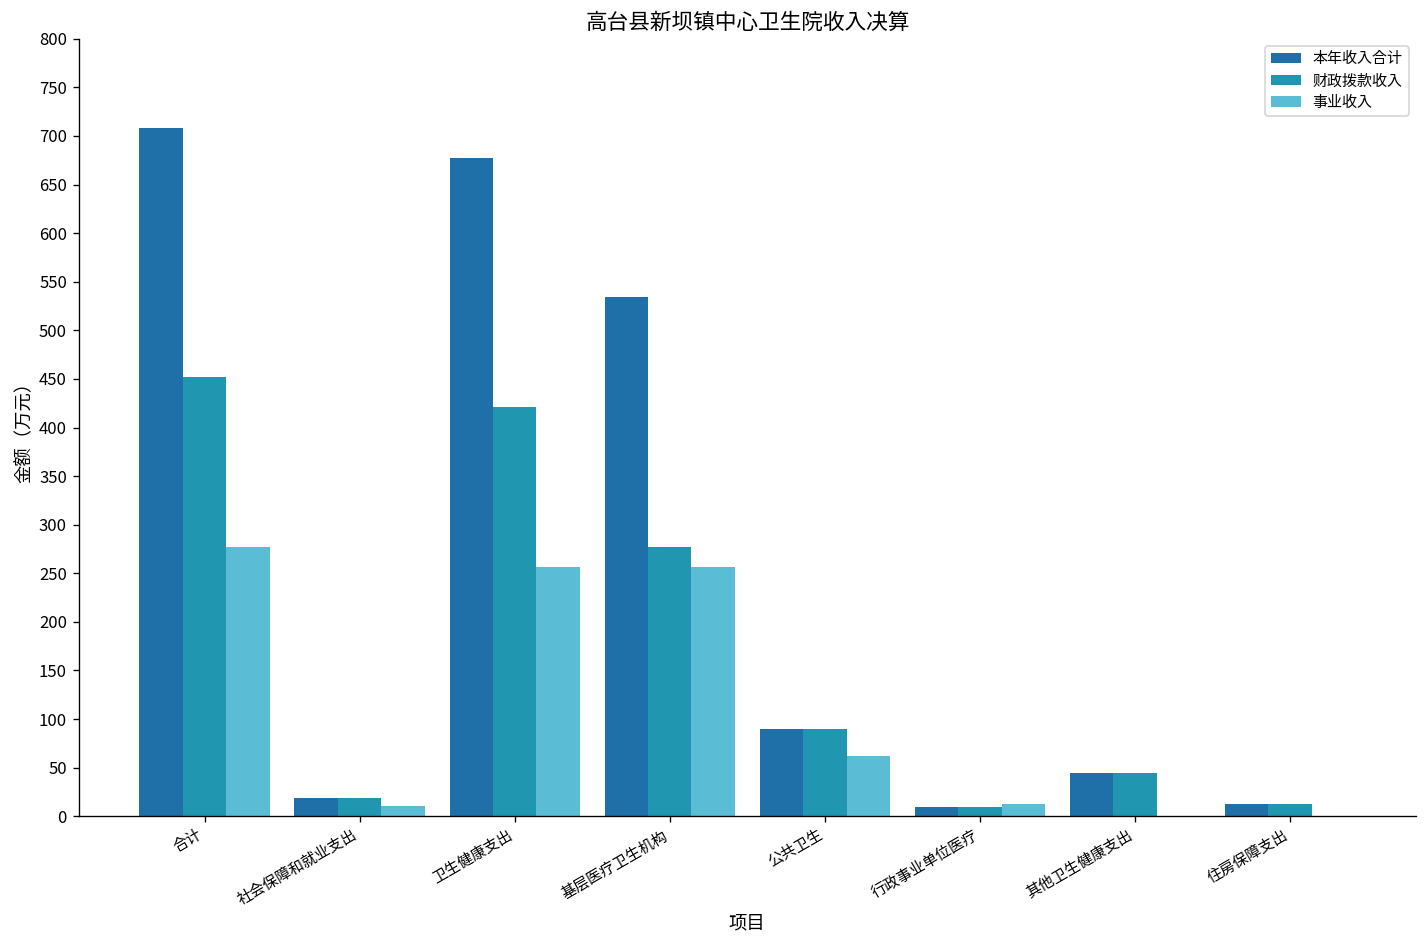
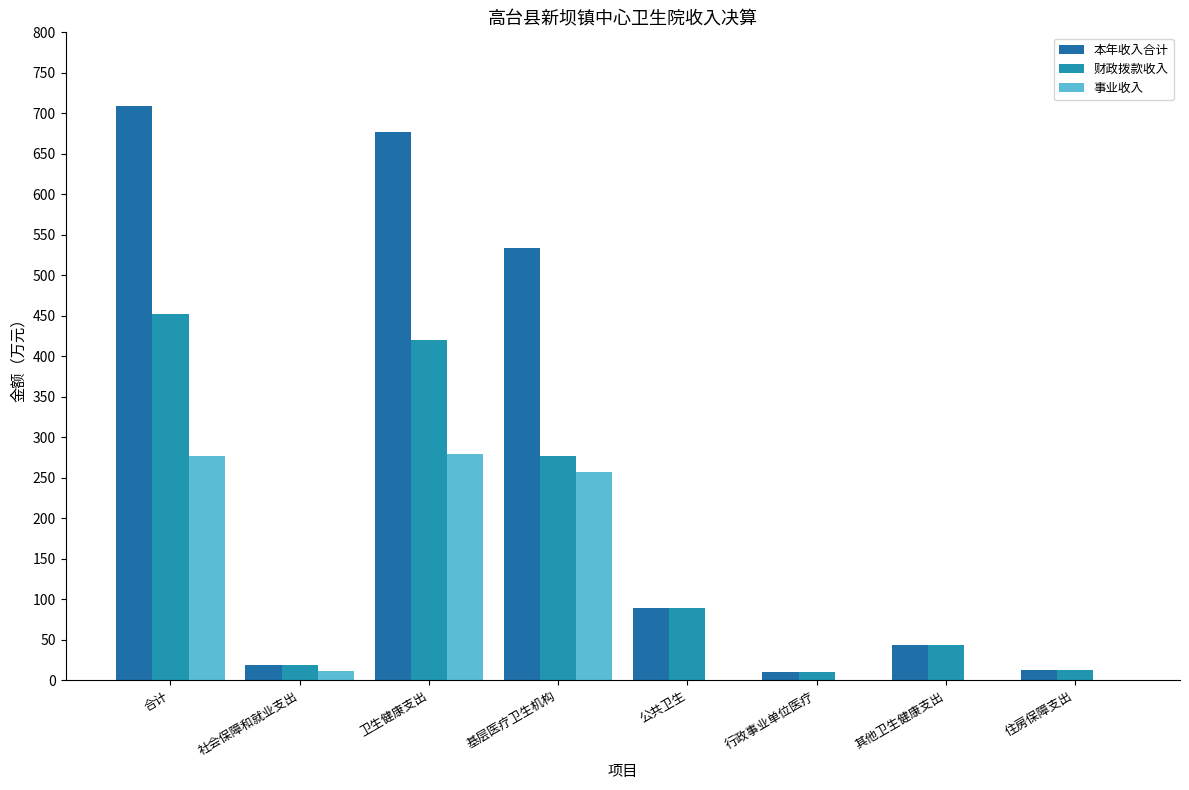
事业收入, 卫生健康支出: 260 -> 280
事业收入, 公共卫生: 60 -> 0
事业收入, 行政事业单位医疗: 10 -> 0
